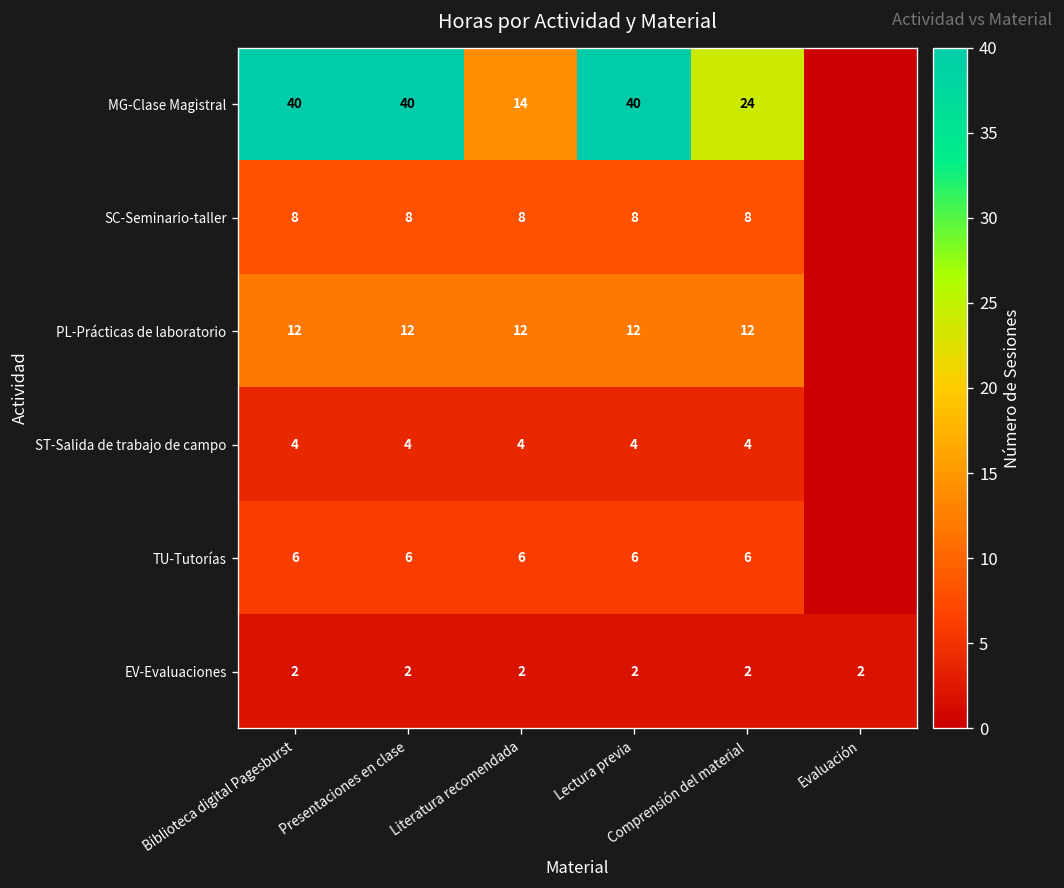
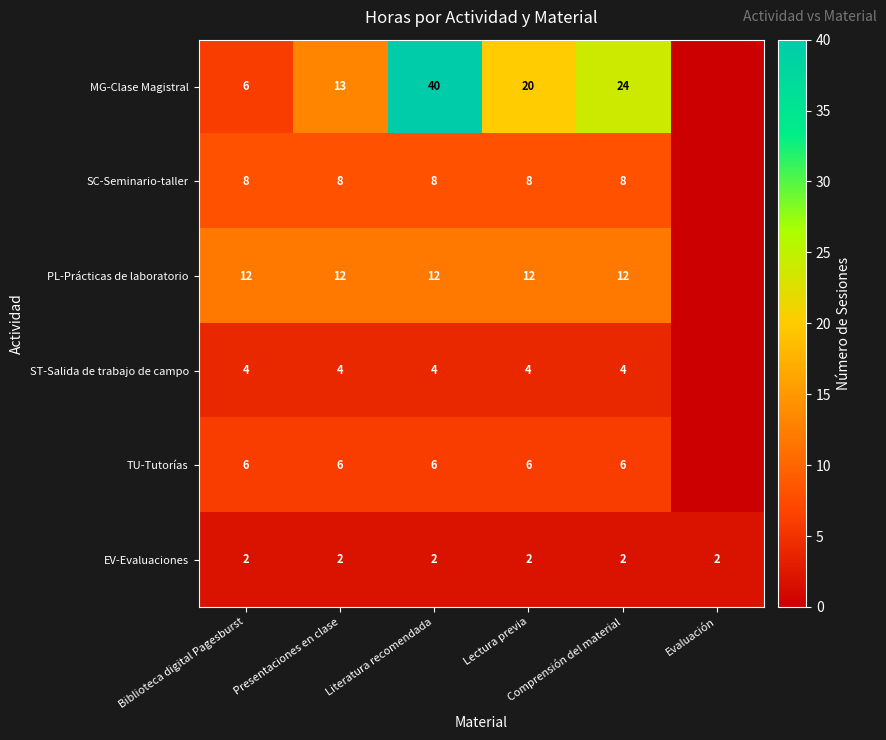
MG-Clase Magistral, Biblioteca digital Pagesburst: 40 -> 6
MG-Clase Magistral, Presentaciones en clase: 40 -> 13
MG-Clase Magistral, Literatura recomendada: 14 -> 40
MG-Clase Magistral, Lectura previa: 40 -> 20
